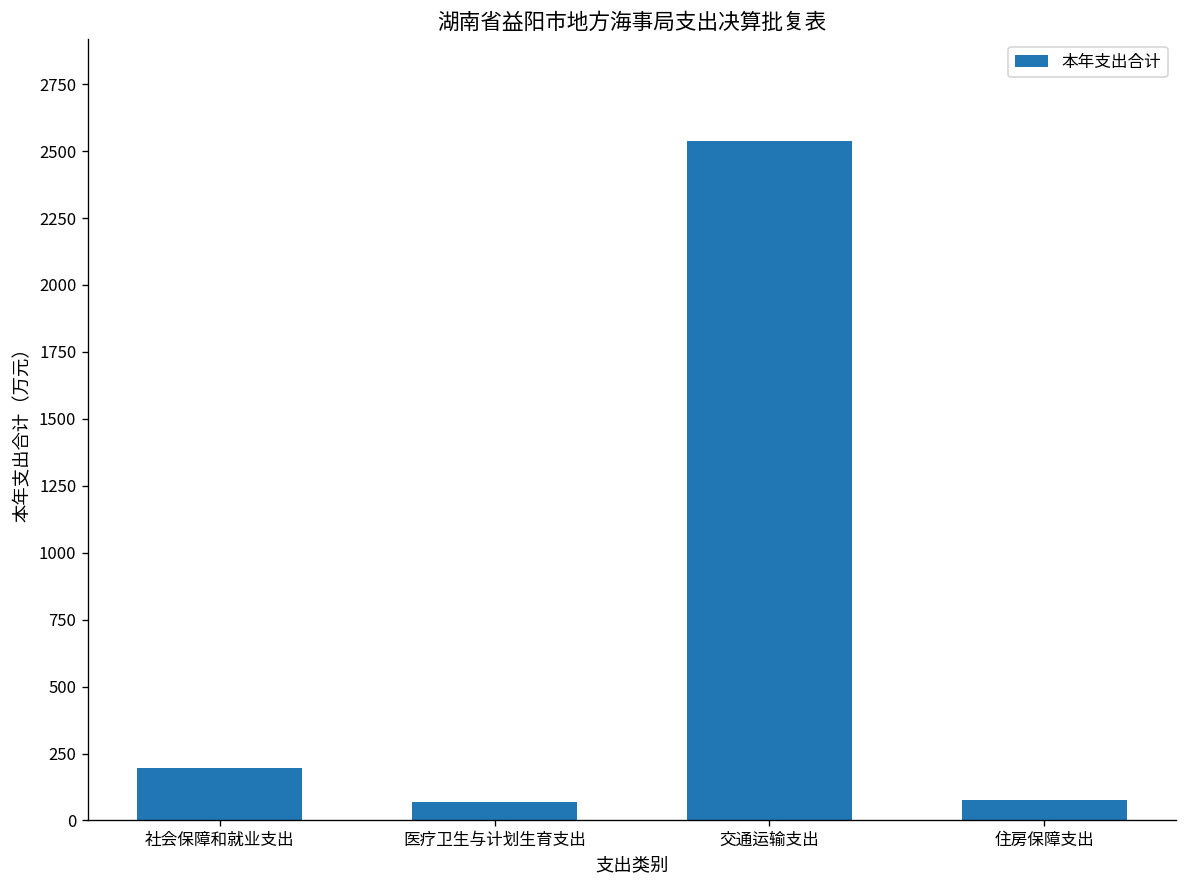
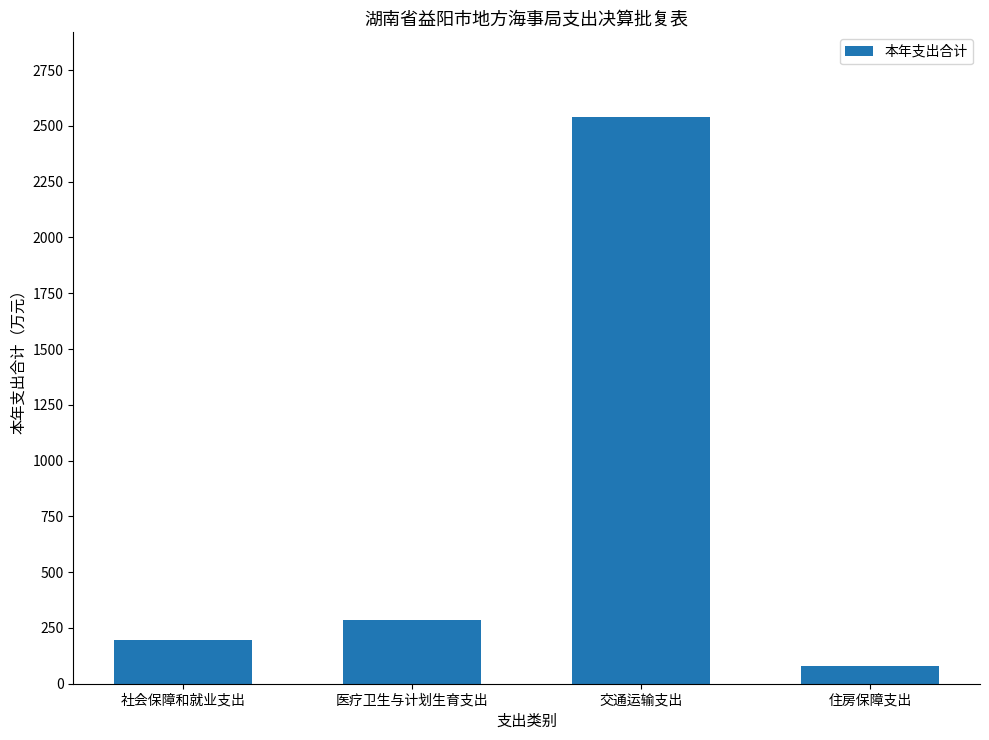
医疗卫生与计划生育支出: 70 -> 290
